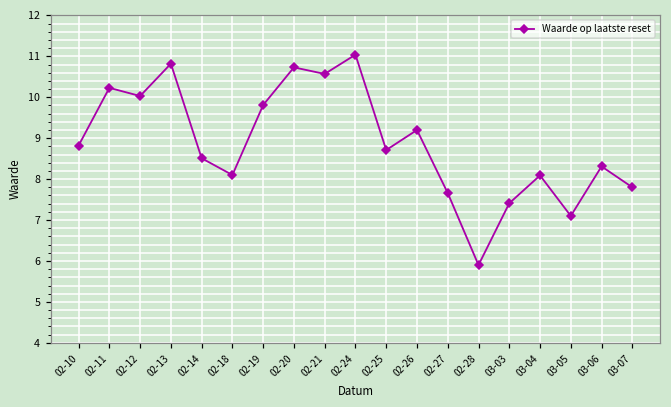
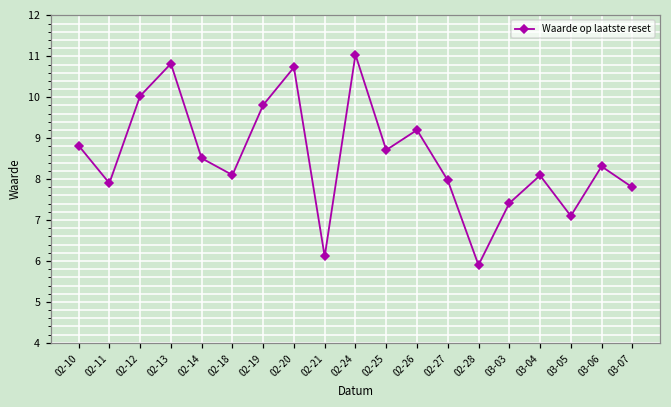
02-11: 10.2 -> 7.9
02-21: 10.6 -> 6.1
02-27: 7.7 -> 8.0
